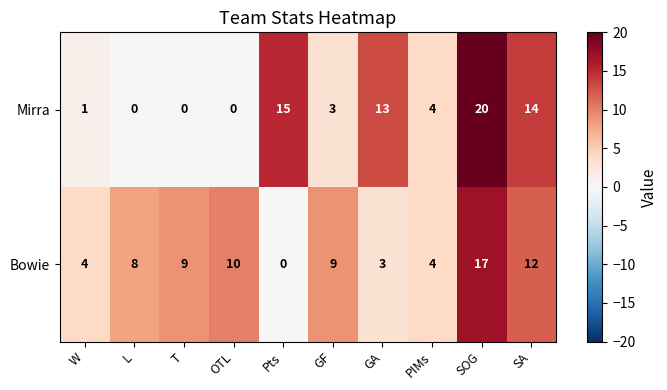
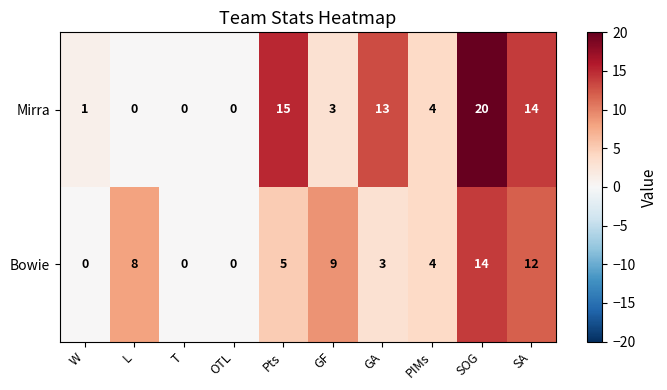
Bowie, W: 4 -> 0
Bowie, T: 9 -> 0
Bowie, OTL: 10 -> 0
Bowie, Pts: 0 -> 5
Bowie, SOG: 17 -> 14
